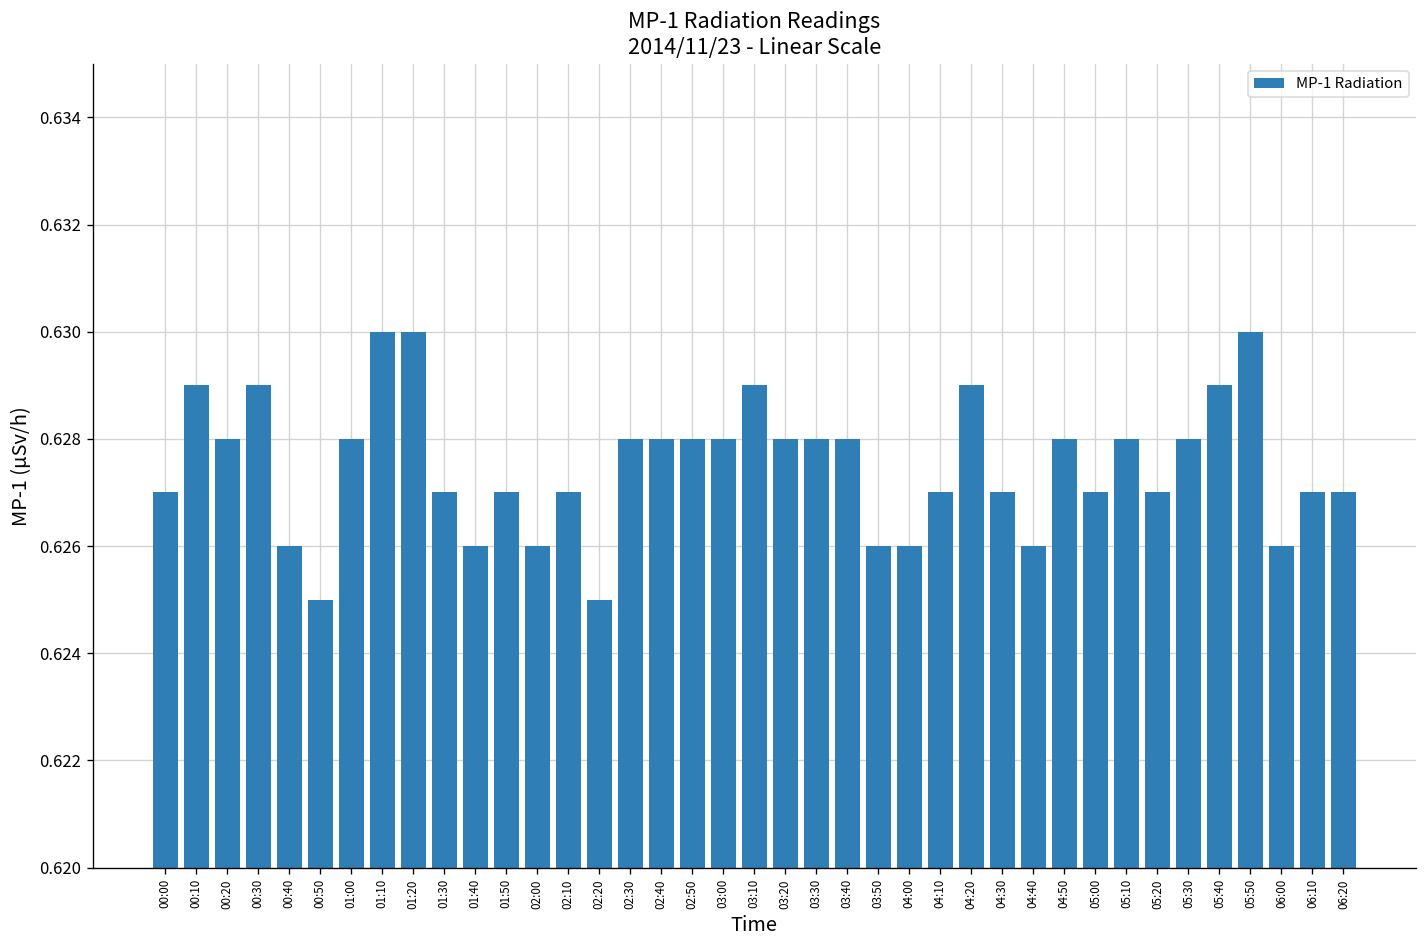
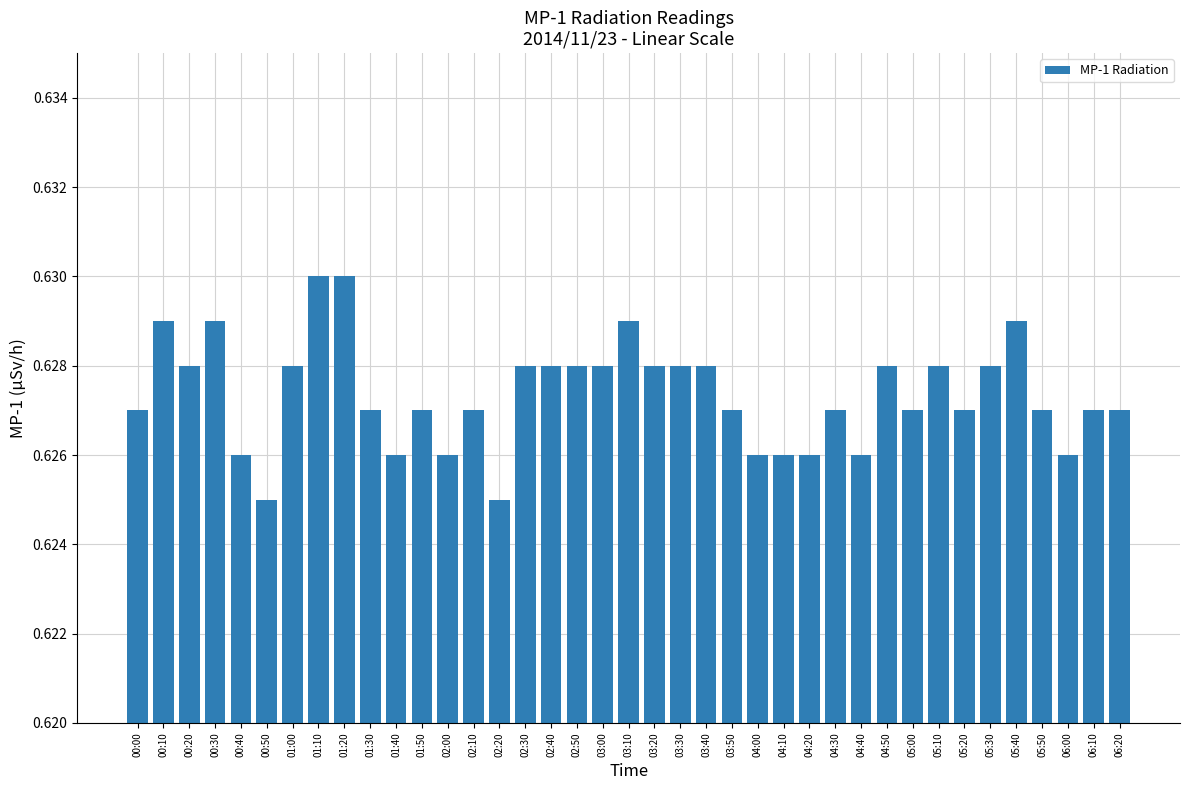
03:50: 0.626 -> 0.627
04:10: 0.627 -> 0.626
04:20: 0.629 -> 0.626
05:50: 0.630 -> 0.627
